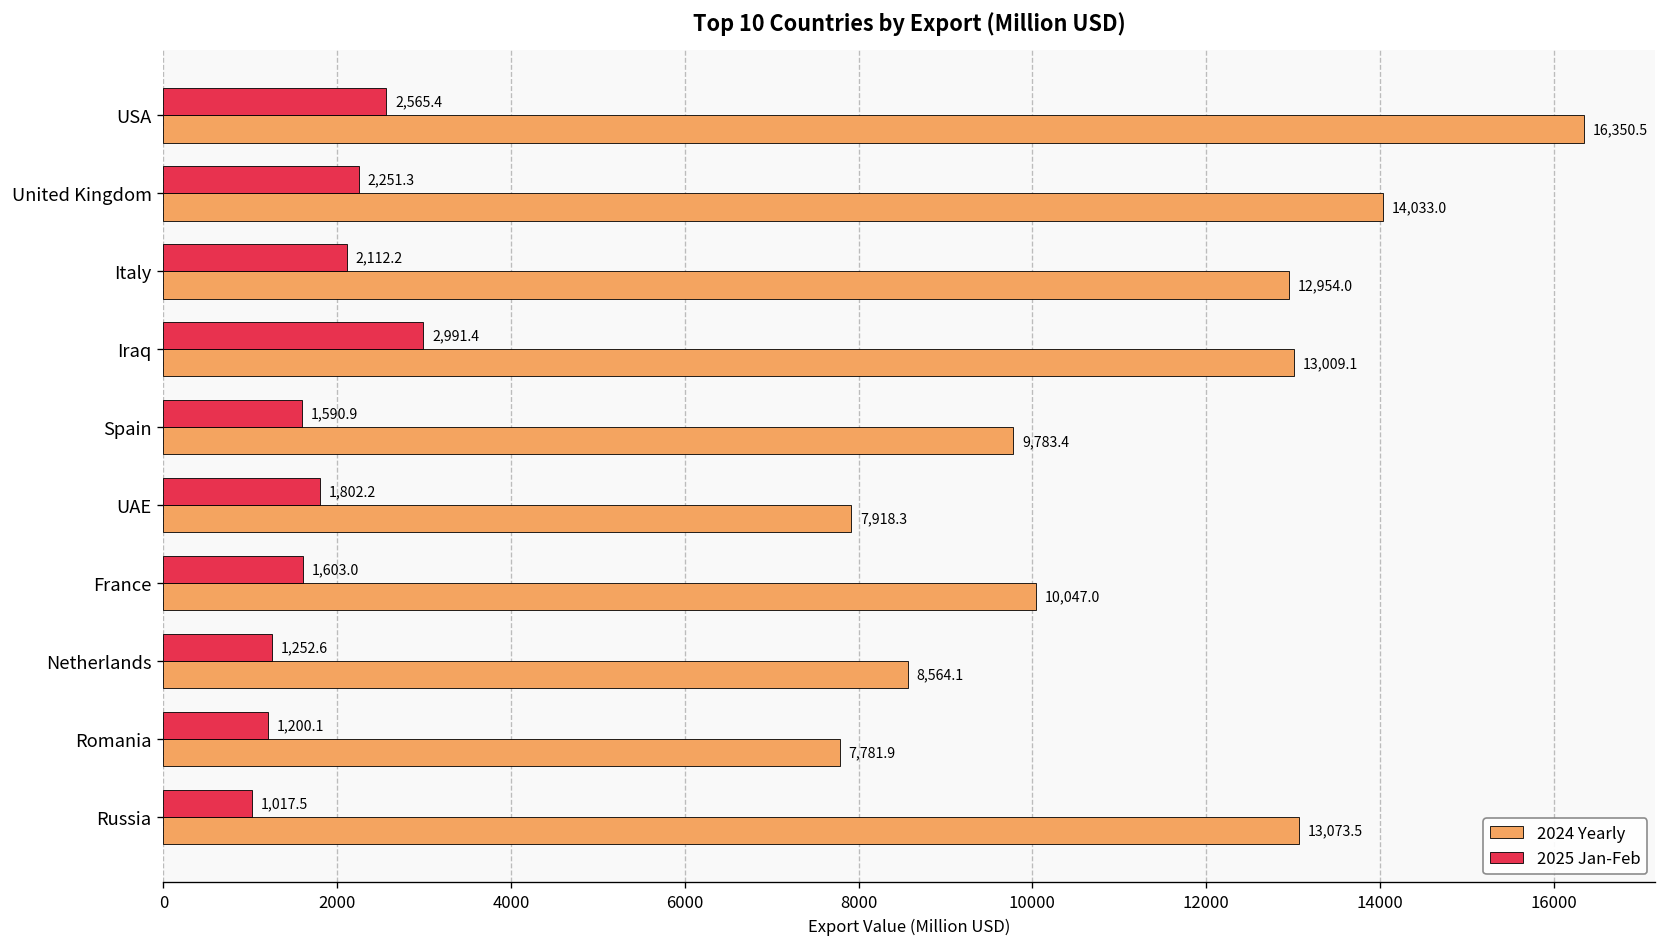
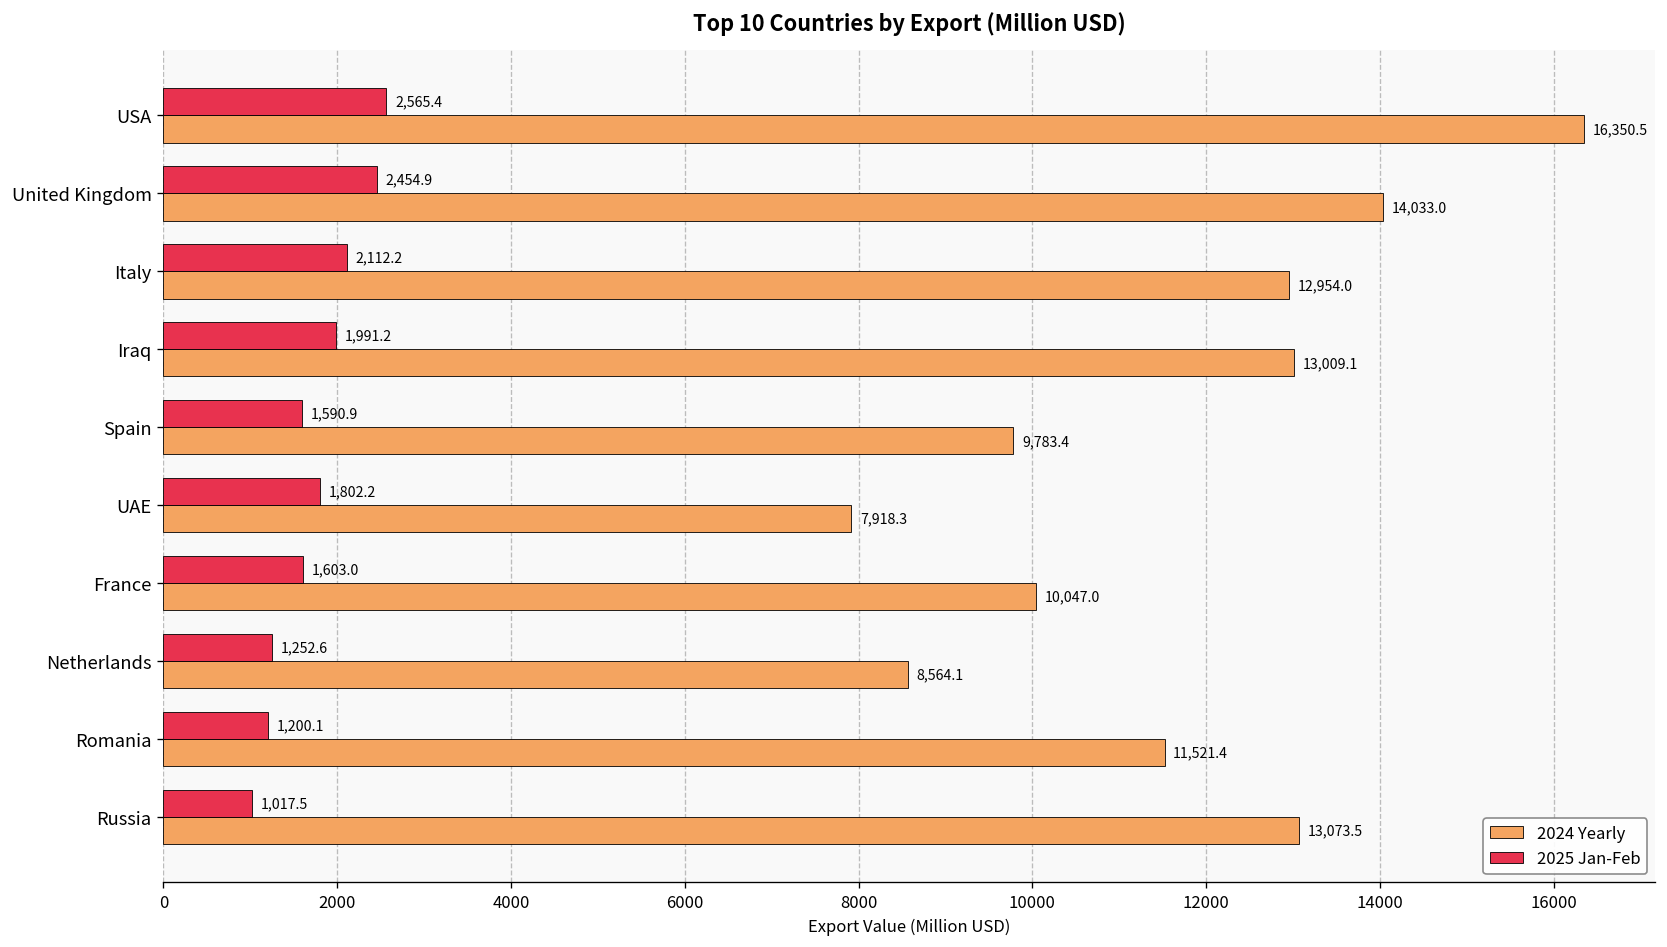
2025 Jan-Feb, United Kingdom: 2,251.3 -> 2,454.9
2025 Jan-Feb, Iraq: 2,991.4 -> 1,991.2
2024 Yearly, Romania: 7,781.9 -> 11,521.4
